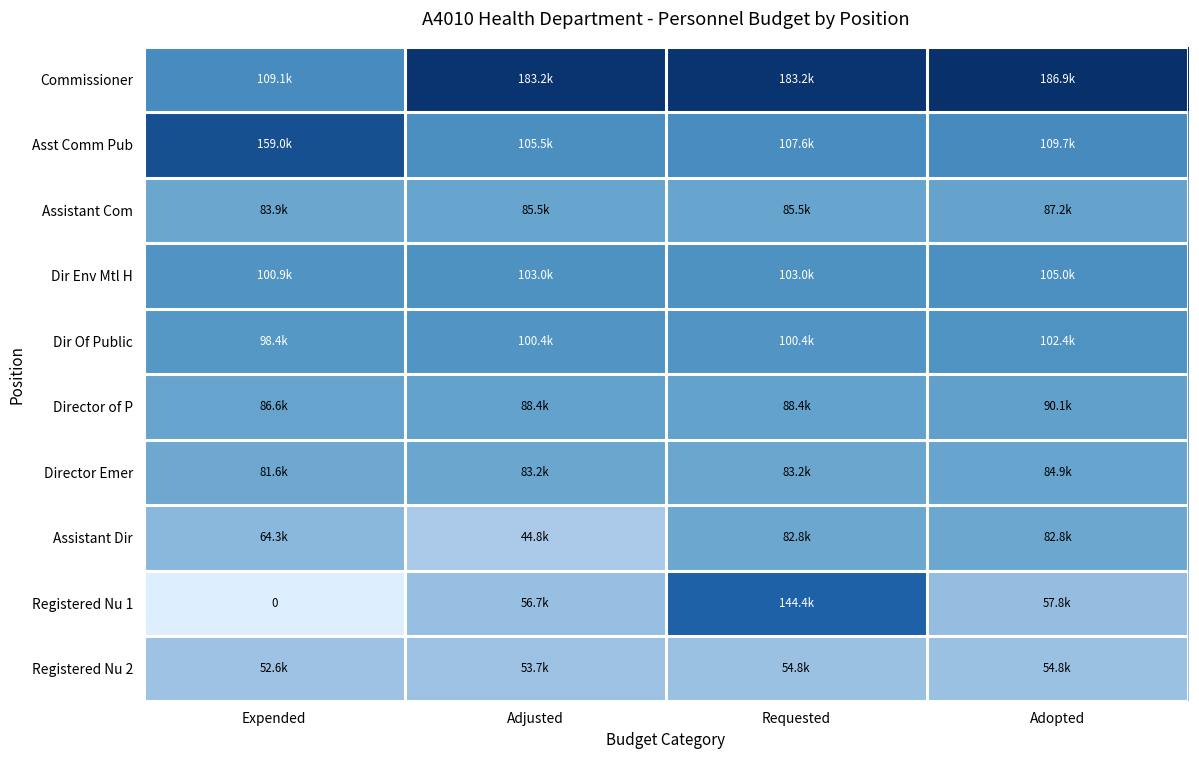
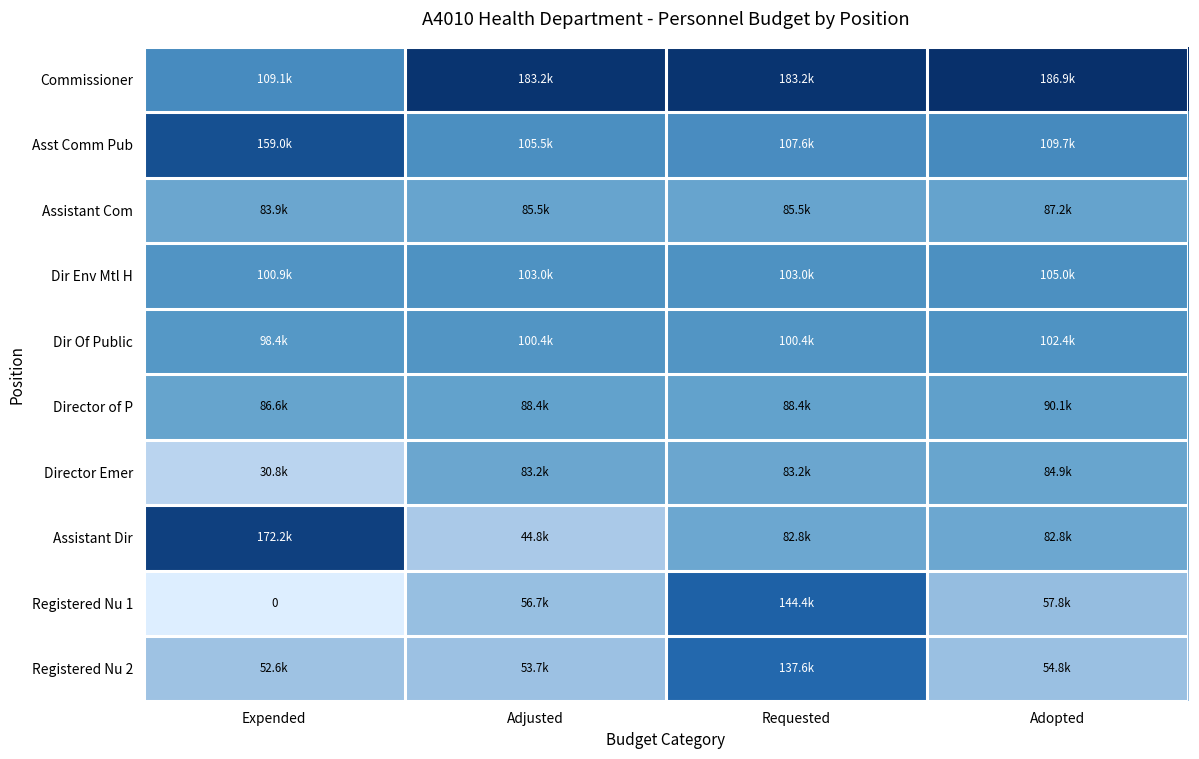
Director Emer, Expended: 81.6k -> 30.8k
Assistant Dir, Expended: 64.3k -> 172.2k
Registered Nu 2, Requested: 54.8k -> 137.6k
